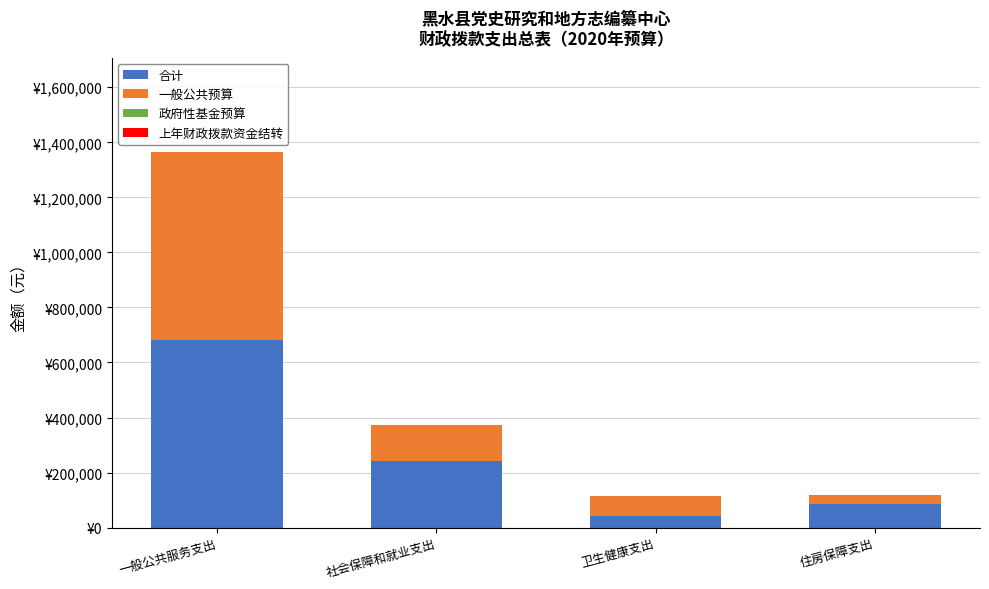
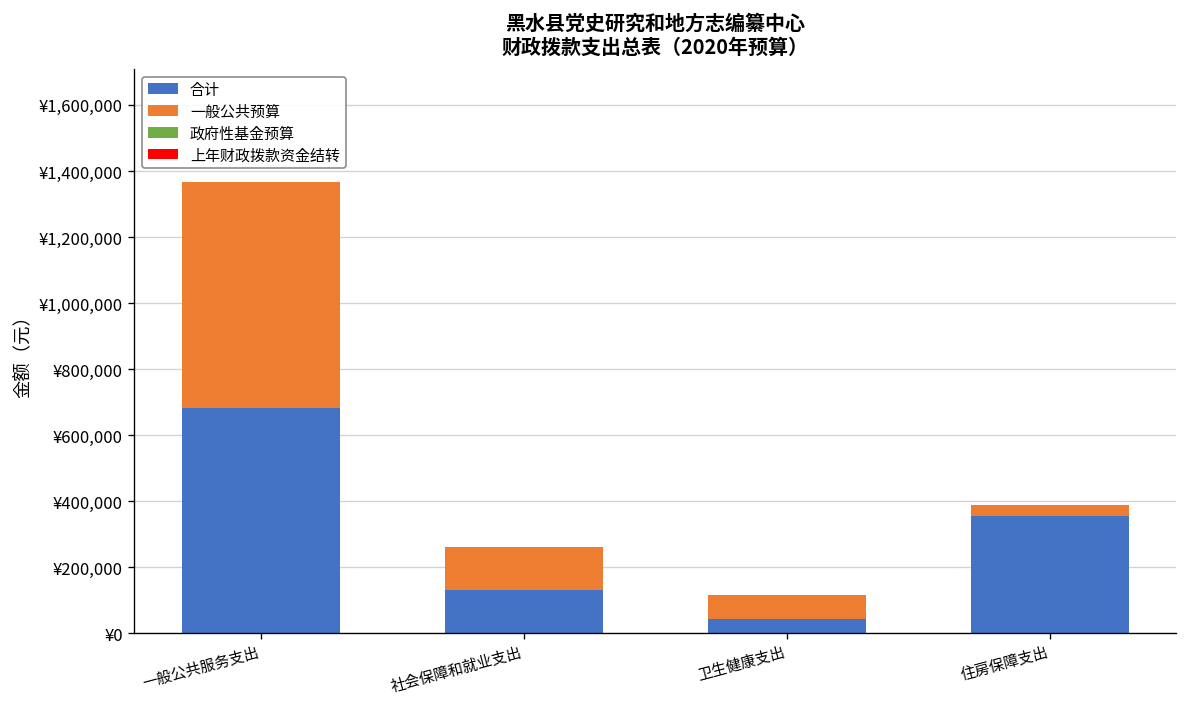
合计, 社会保障和就业支出: ¥240,000 -> ¥130,000
合计, 住房保障支出: ¥80,000 -> ¥360,000
